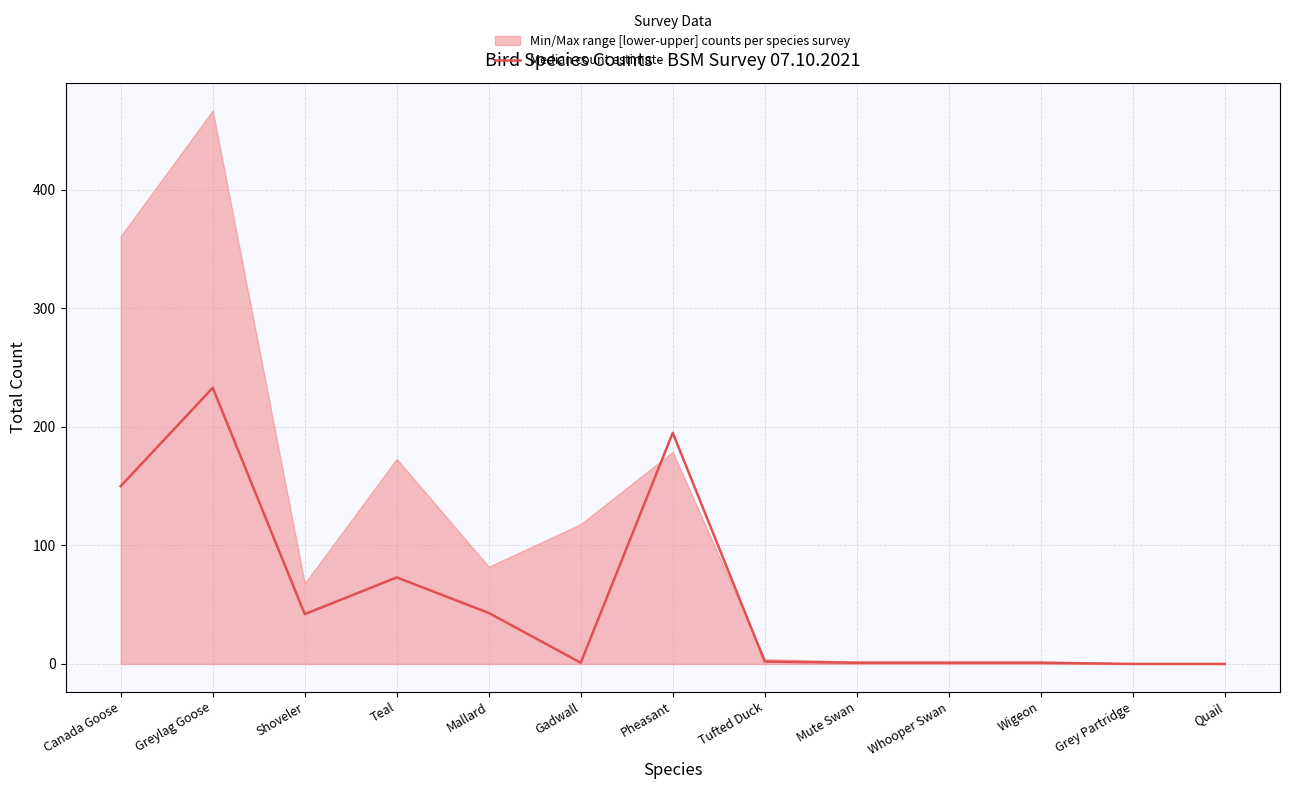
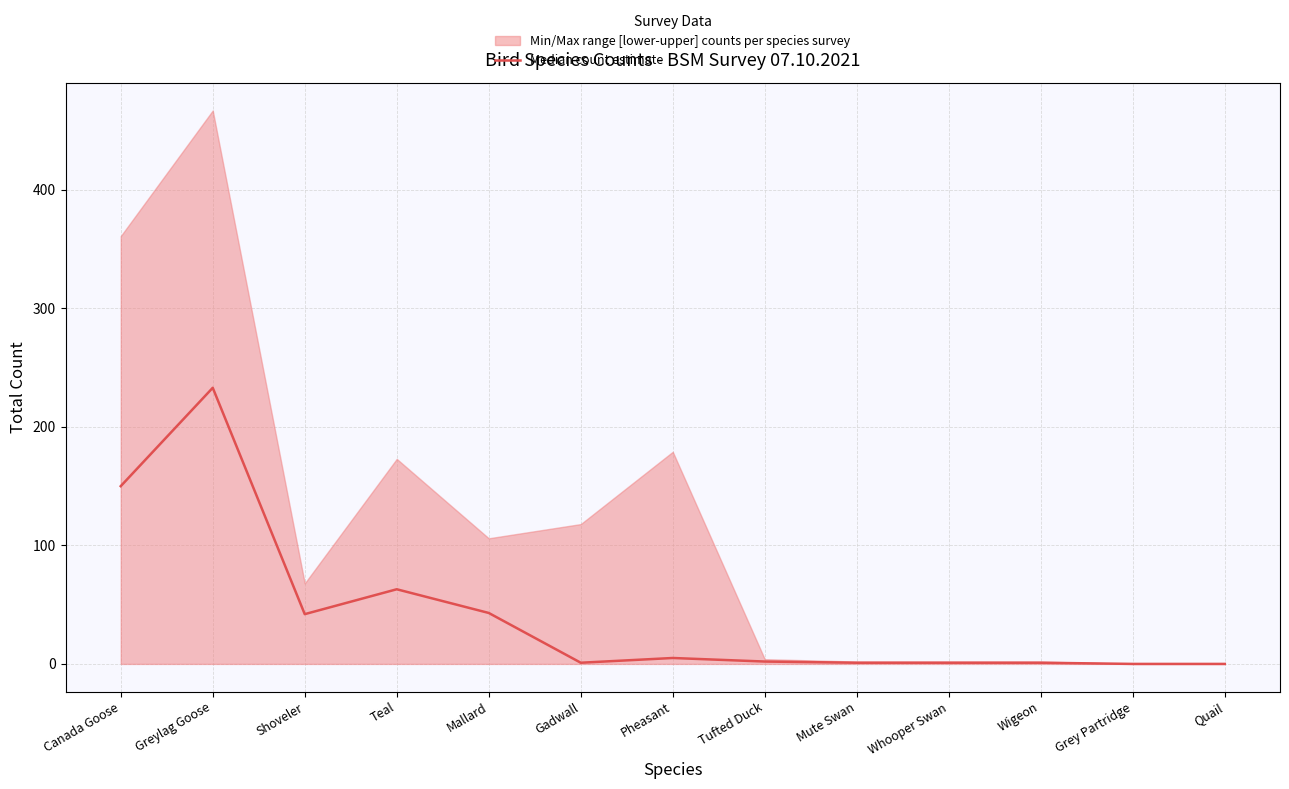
Median count estimate, Teal: 73 -> 63
Min/Max range [lower-upper] counts per species survey, Mallard: 82 -> 106
Median count estimate, Pheasant: 195 -> 5
